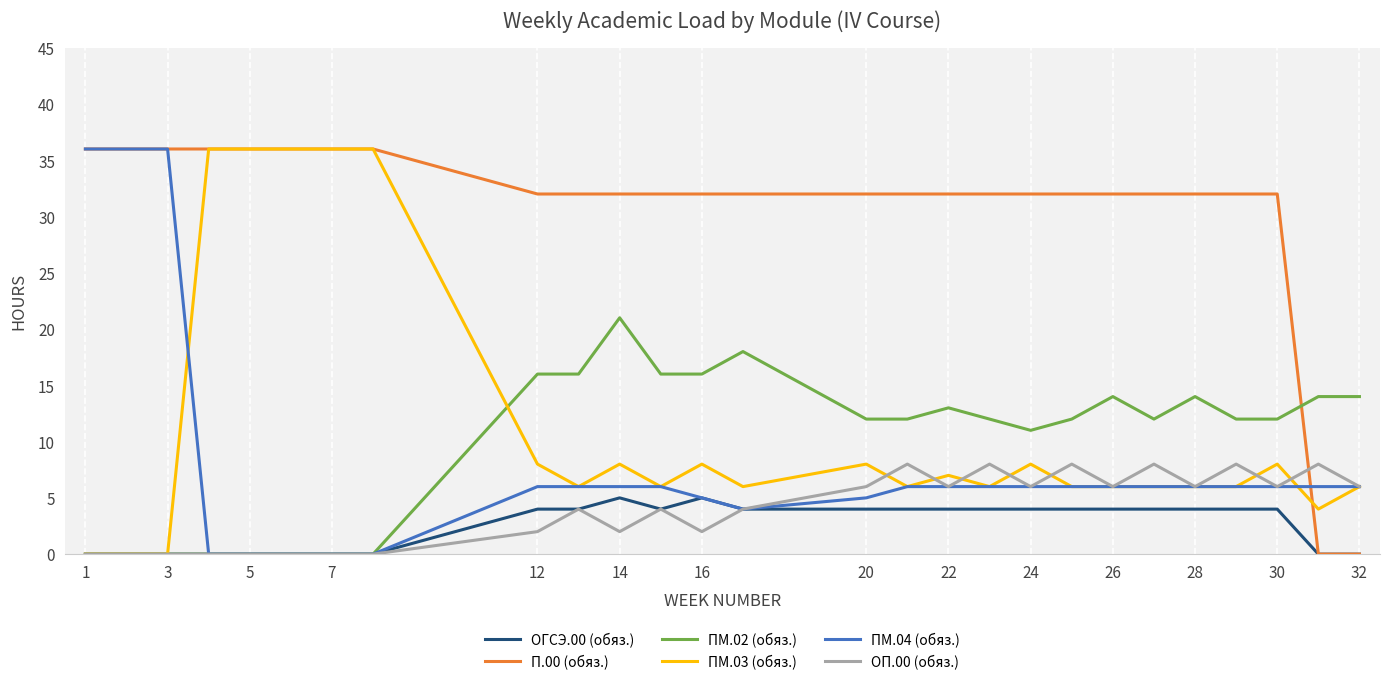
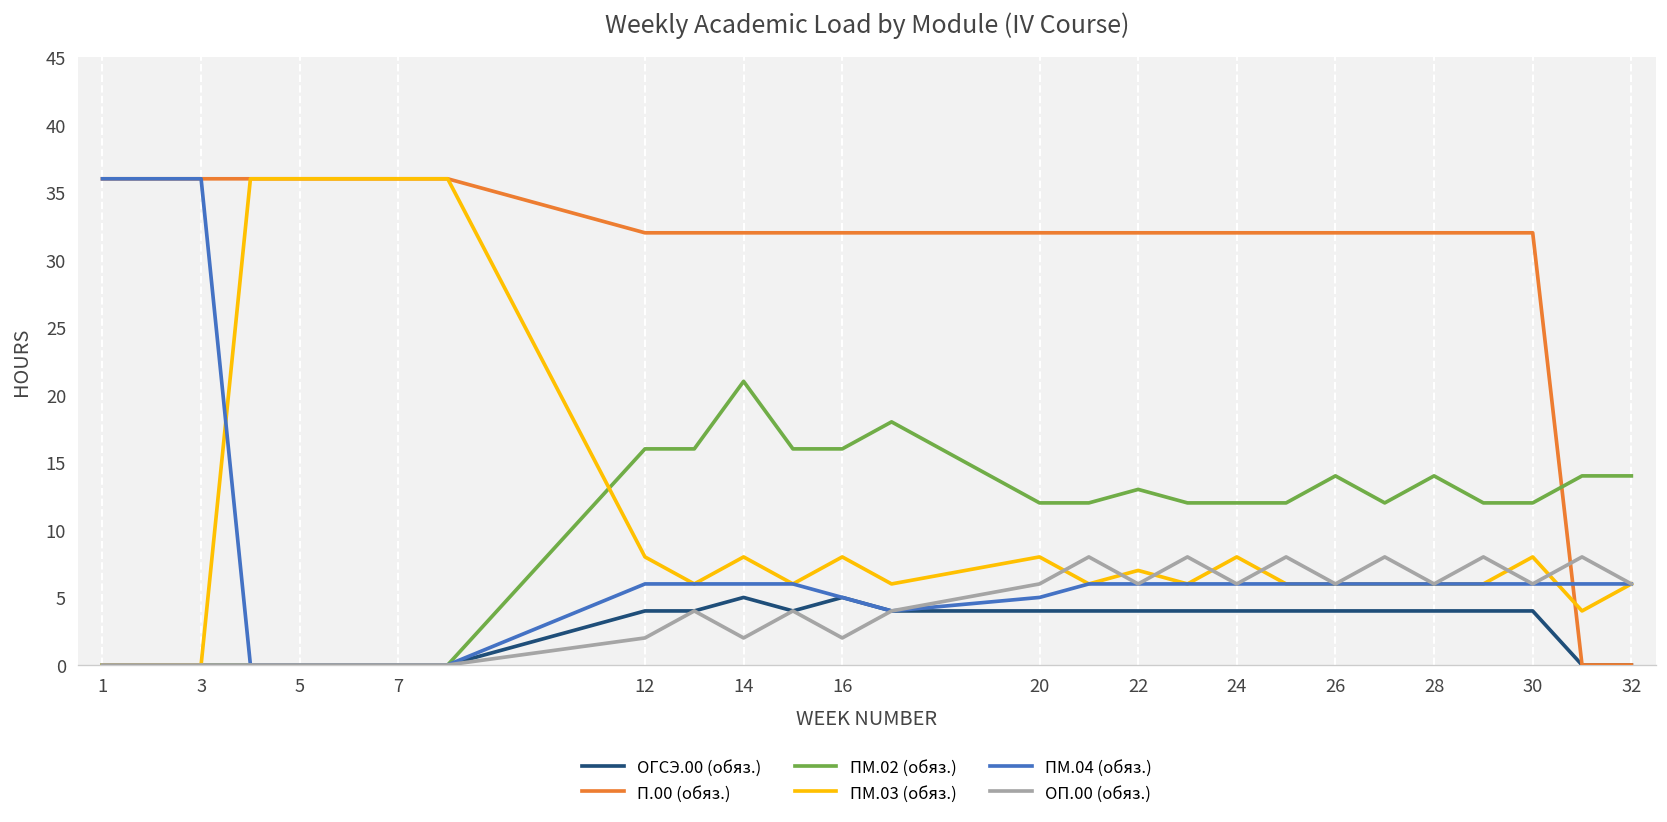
ПМ.02 (обяз.), 24: 11 -> 12
